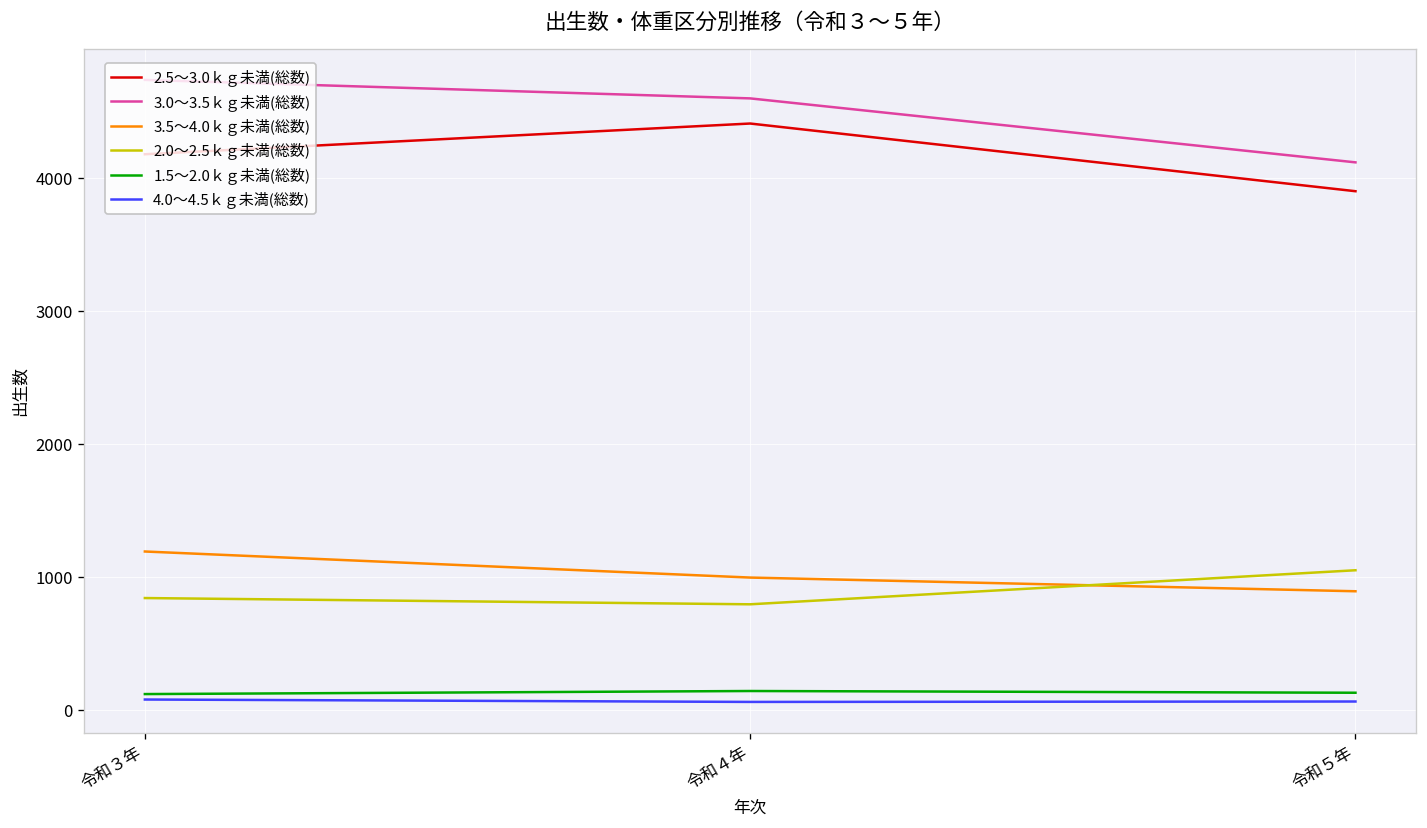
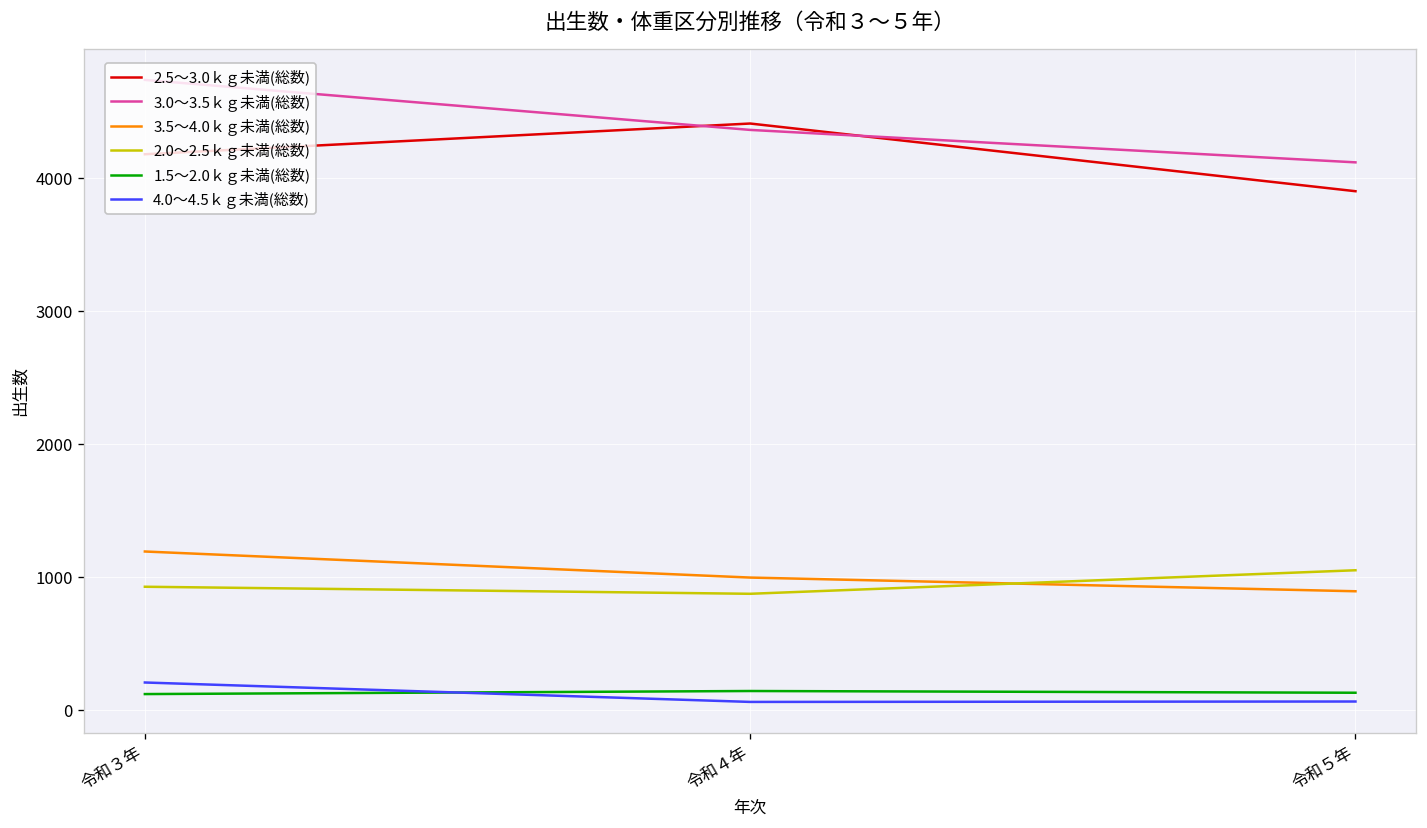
2.0～2.5ｋｇ未満(総数), 令和３年: 840 -> 930
4.0～4.5ｋｇ未満(総数), 令和３年: 80 -> 210
3.0～3.5ｋｇ未満(総数), 令和４年: 4600 -> 4360
2.0～2.5ｋｇ未満(総数), 令和４年: 800 -> 880
